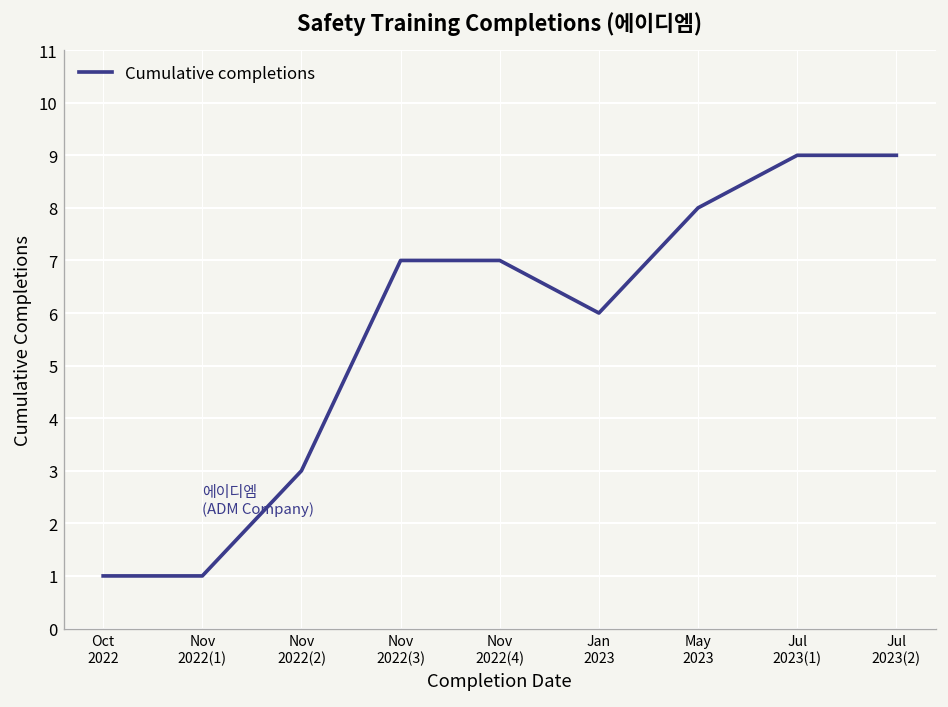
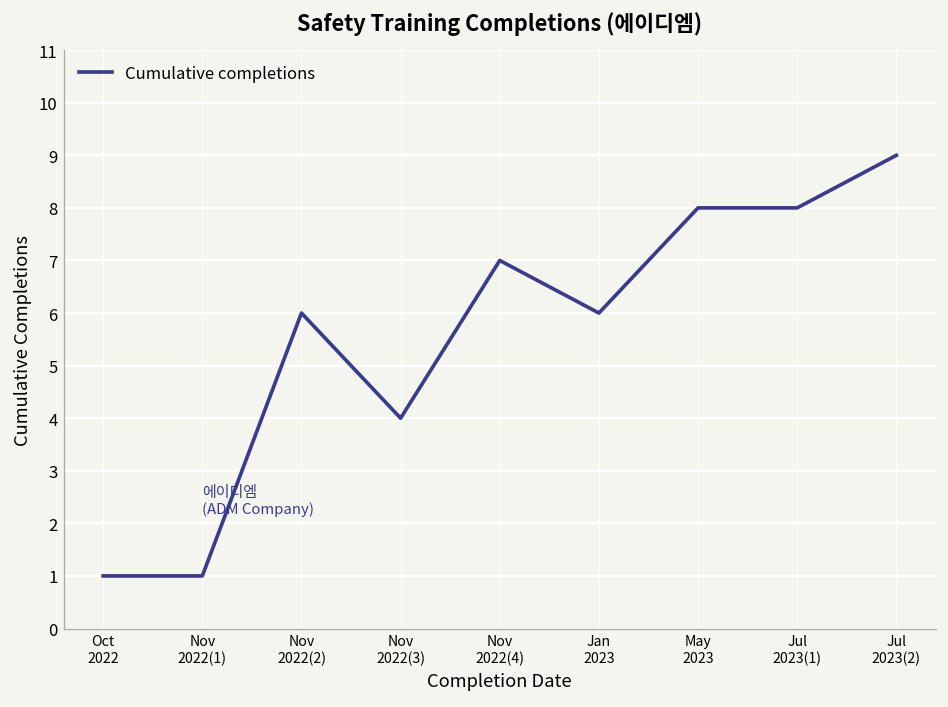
Nov 2022(2): 3 -> 6
Nov 2022(3): 7 -> 4
Jul 2023(1): 9 -> 8
